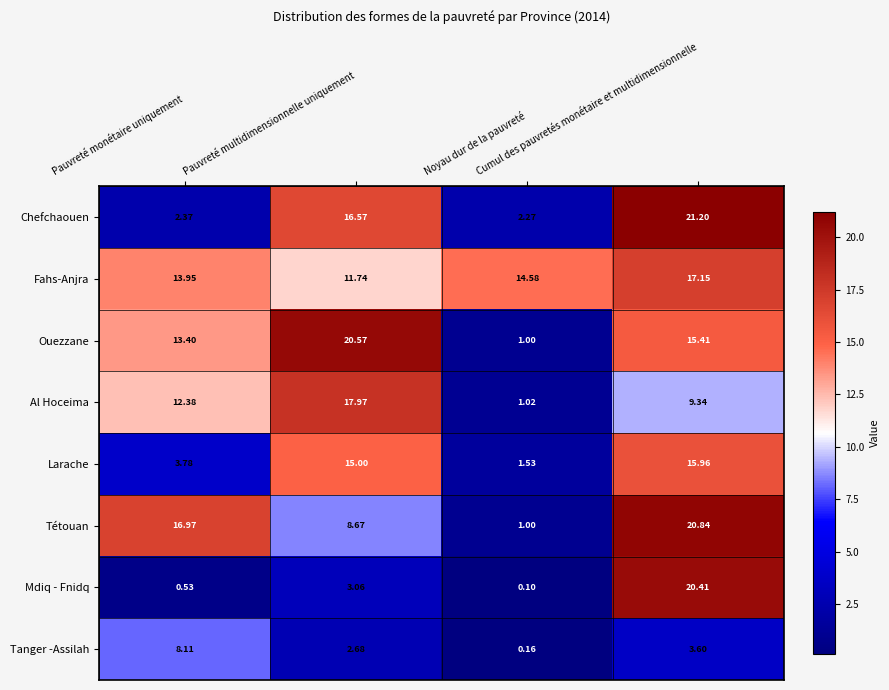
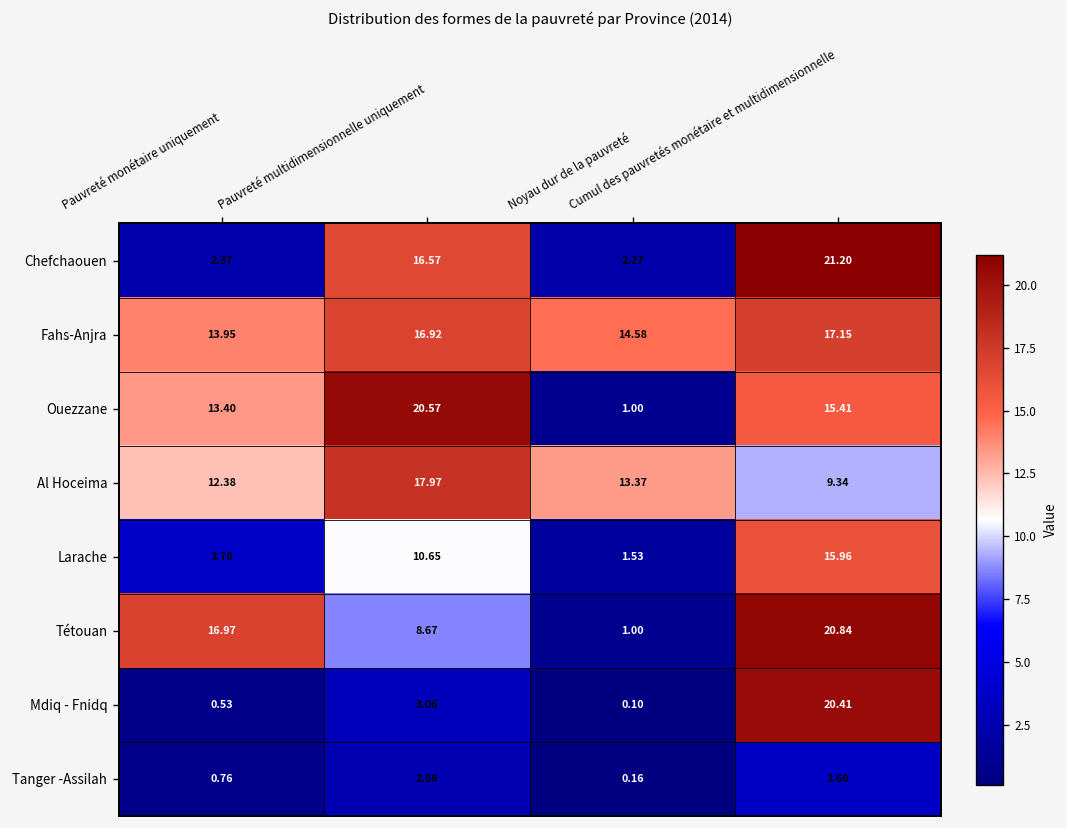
Fahs-Anjra, Pauvreté multidimensionnelle uniquement: 11.74 -> 16.92
Al Hoceima, Noyau dur de la pauvreté: 1.02 -> 13.37
Larache, Pauvreté multidimensionnelle uniquement: 15.00 -> 10.65
Tanger -Assilah, Pauvreté monétaire uniquement: 8.11 -> 0.76
